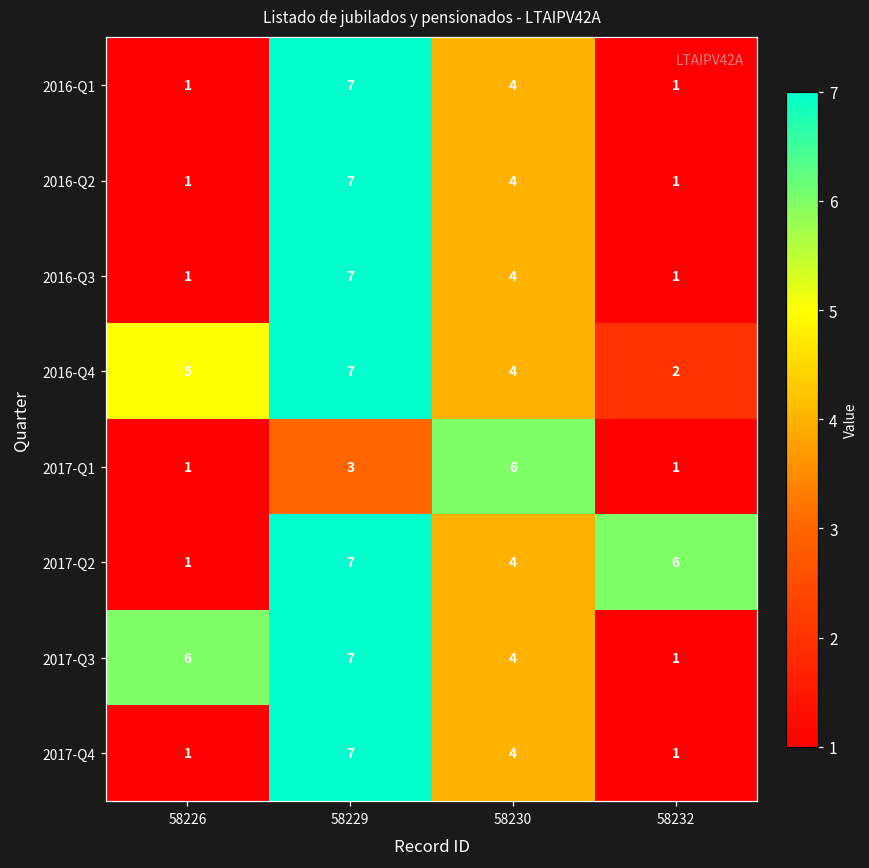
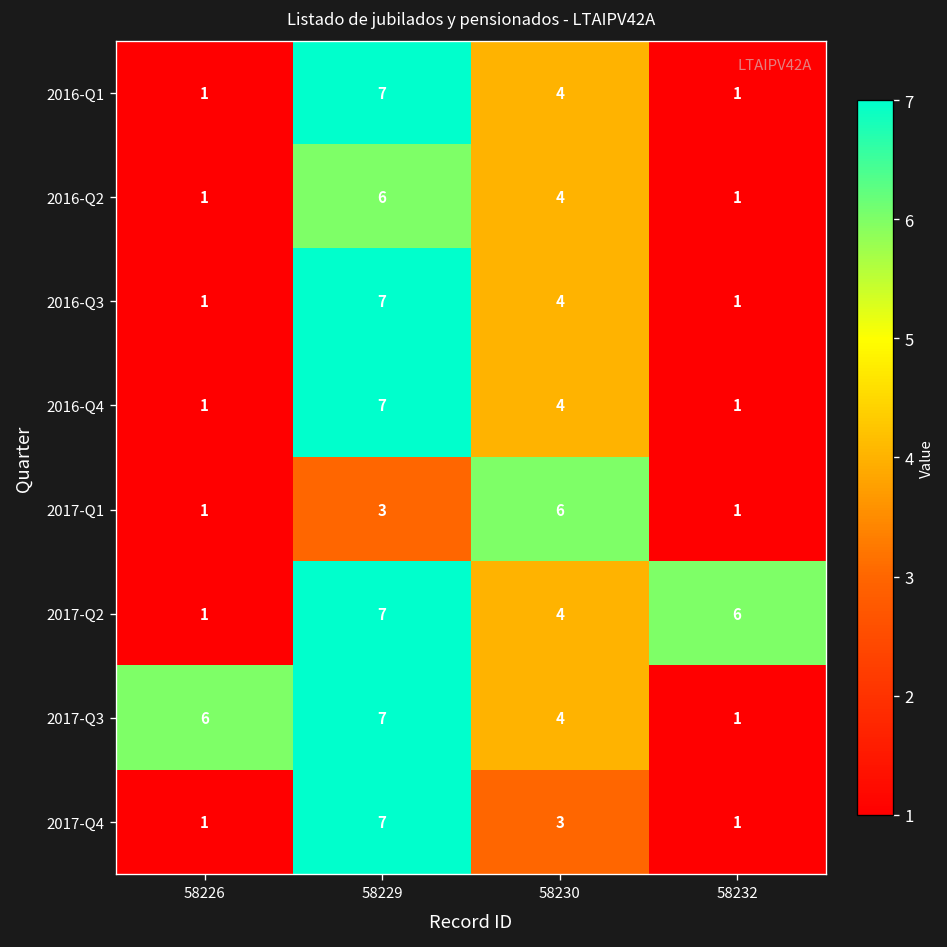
2016-Q2, 58229: 7 -> 6
2016-Q4, 58226: 5 -> 1
2016-Q4, 58232: 2 -> 1
2017-Q4, 58230: 4 -> 3
